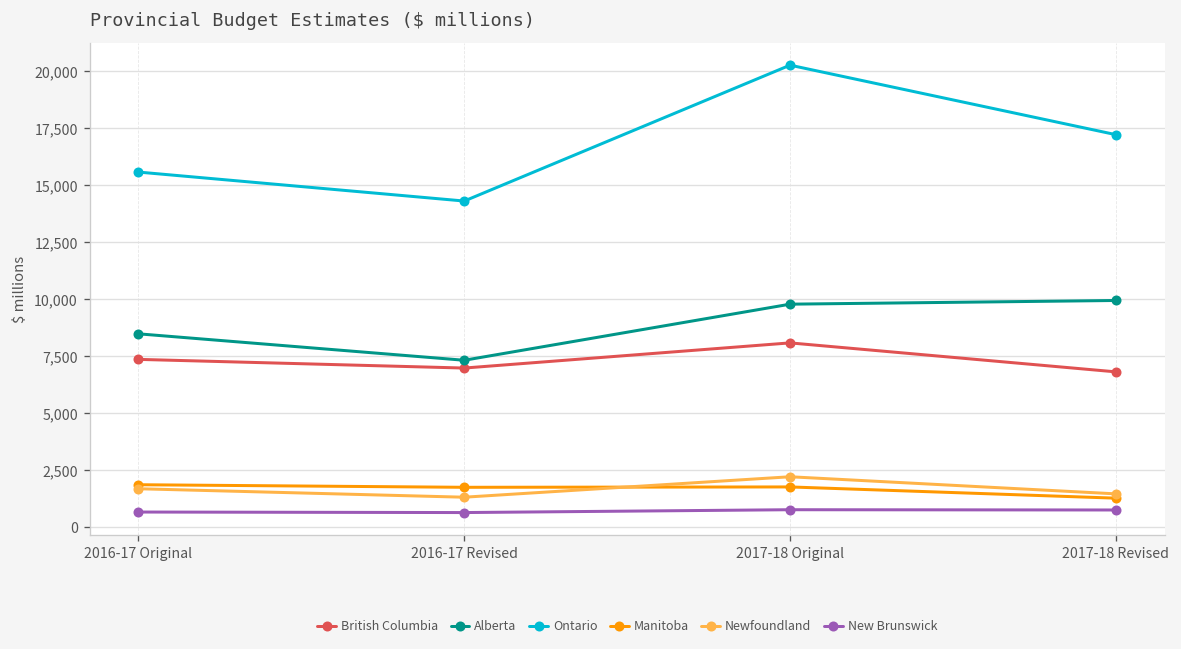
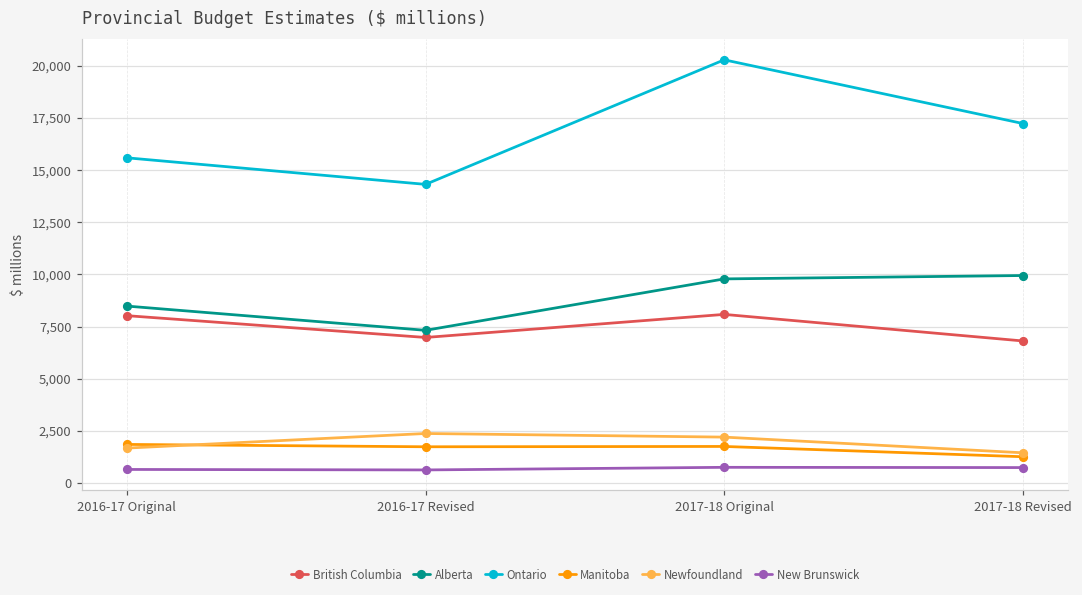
British Columbia, 2016-17 Original: 7,400 -> 8,000
Newfoundland, 2016-17 Revised: 1,300 -> 2,400
